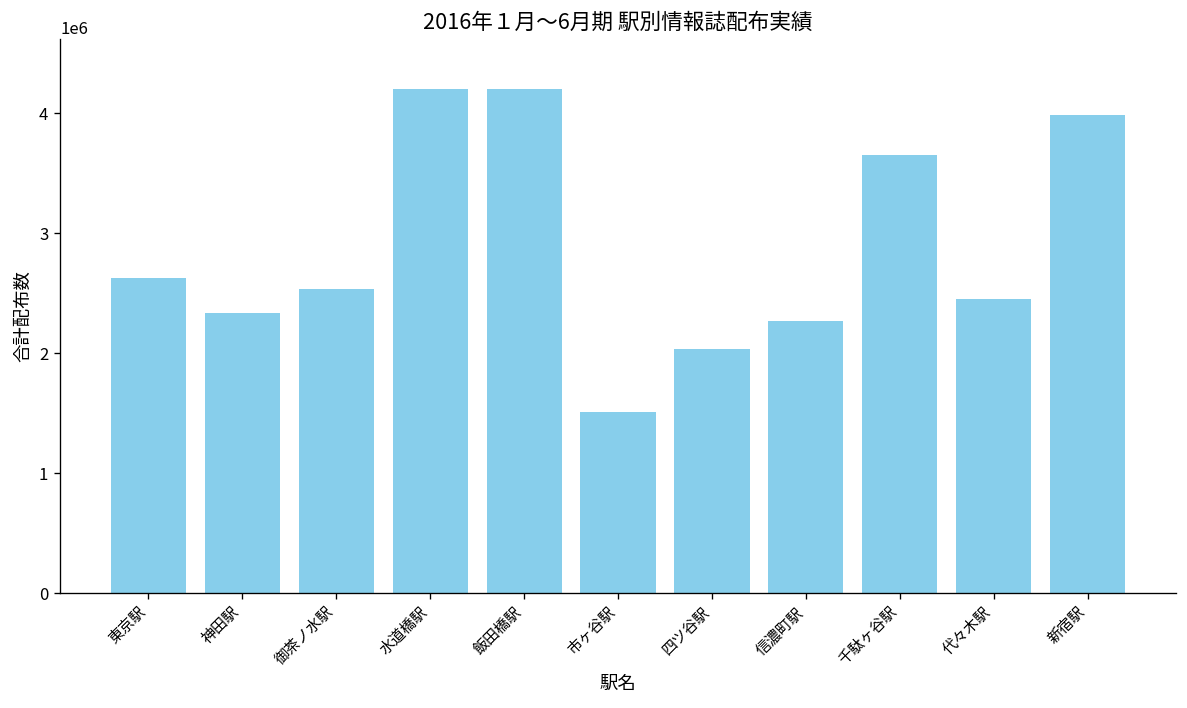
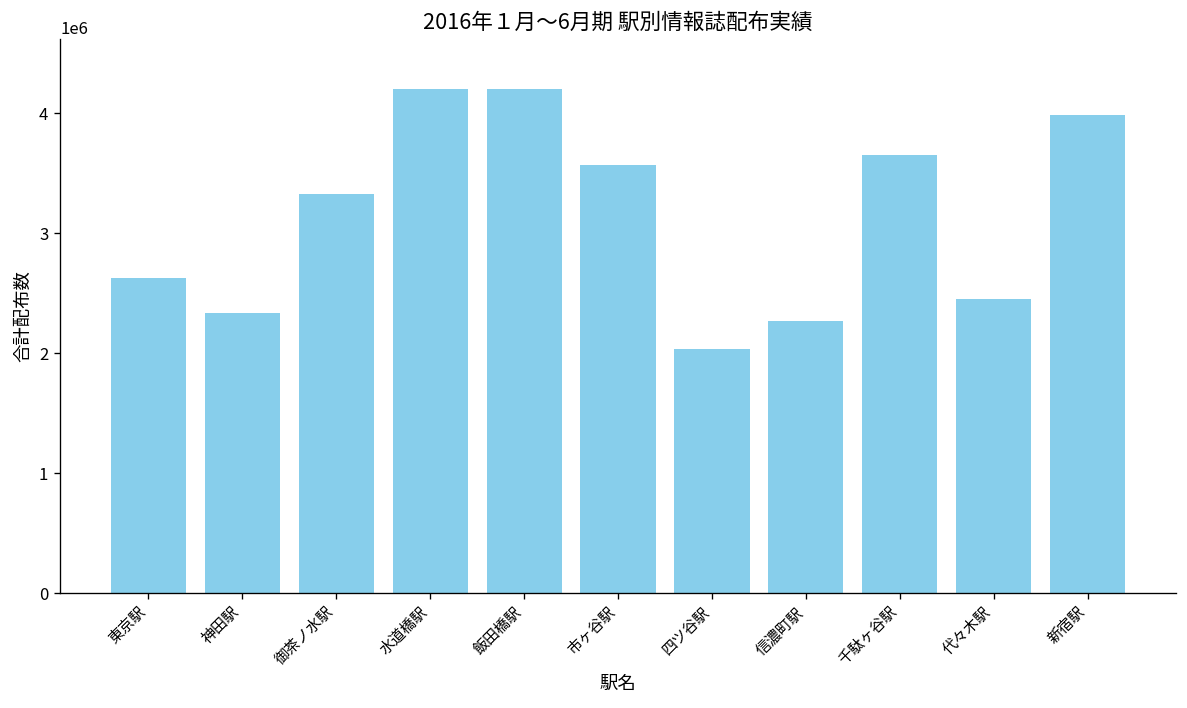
御茶ノ水駅: 2500000 -> 3300000
市ヶ谷駅: 1500000 -> 3600000
